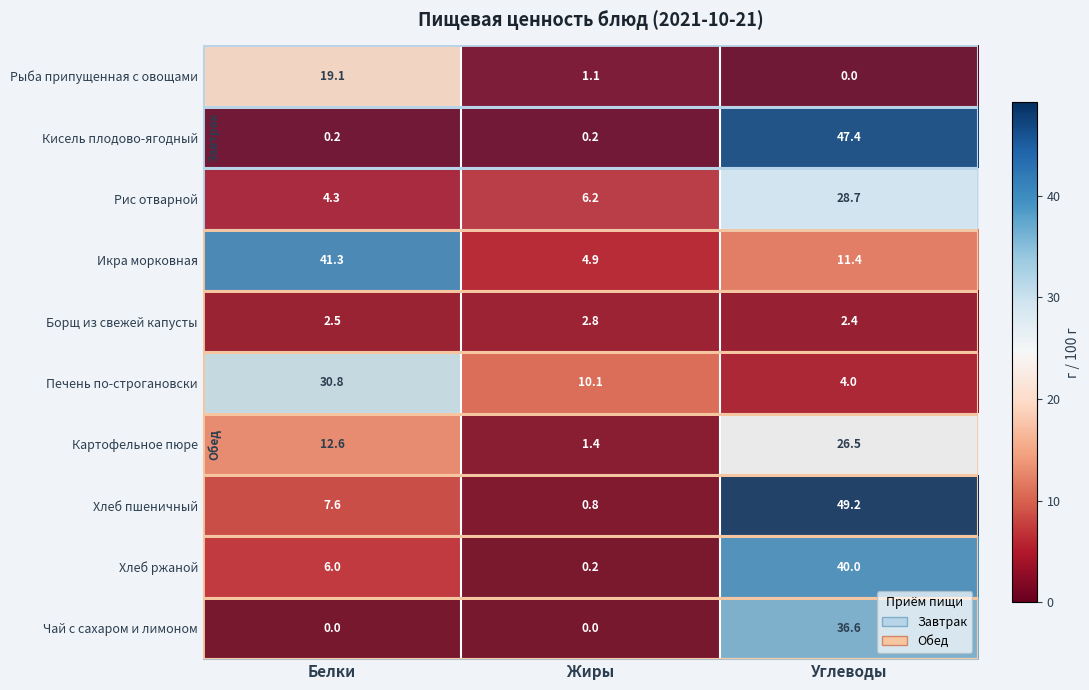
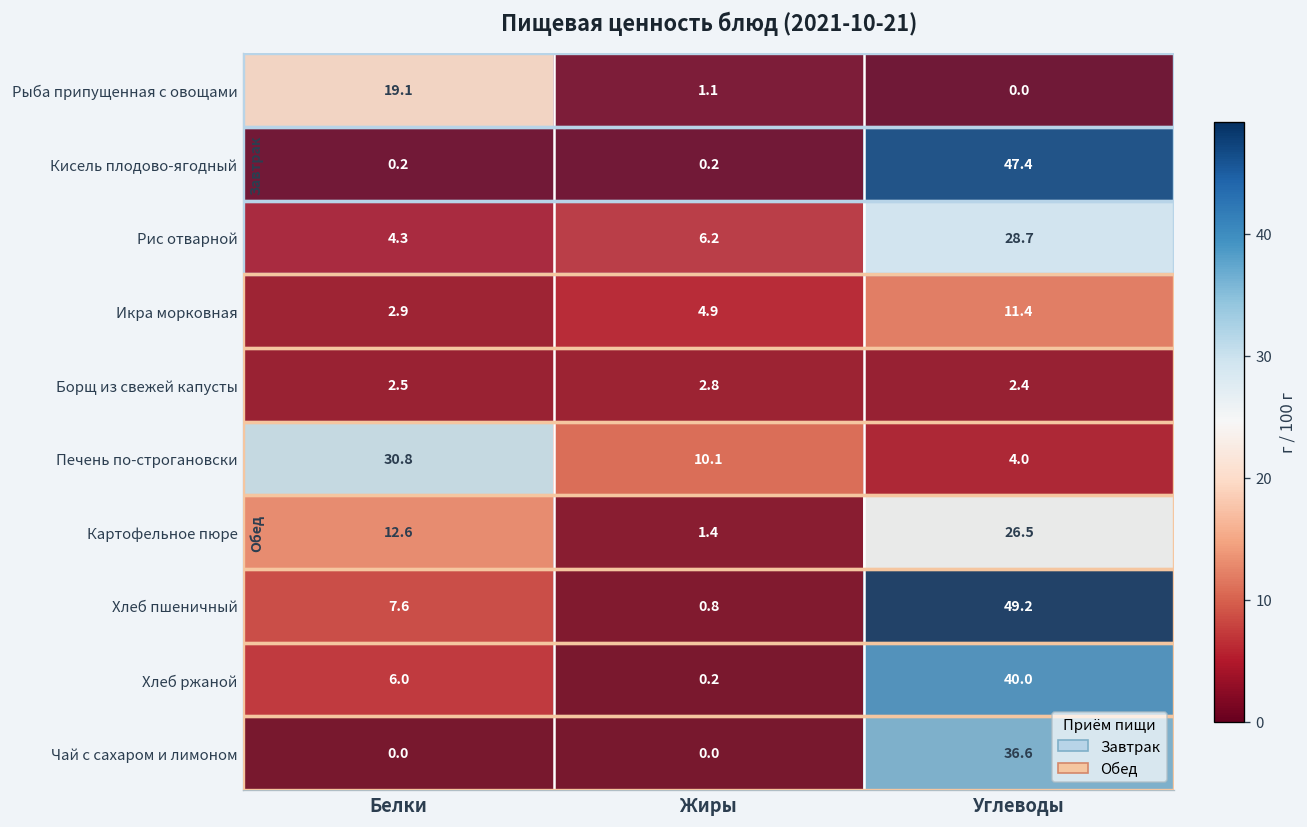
Икра морковная, Белки: 41.3 -> 2.9
